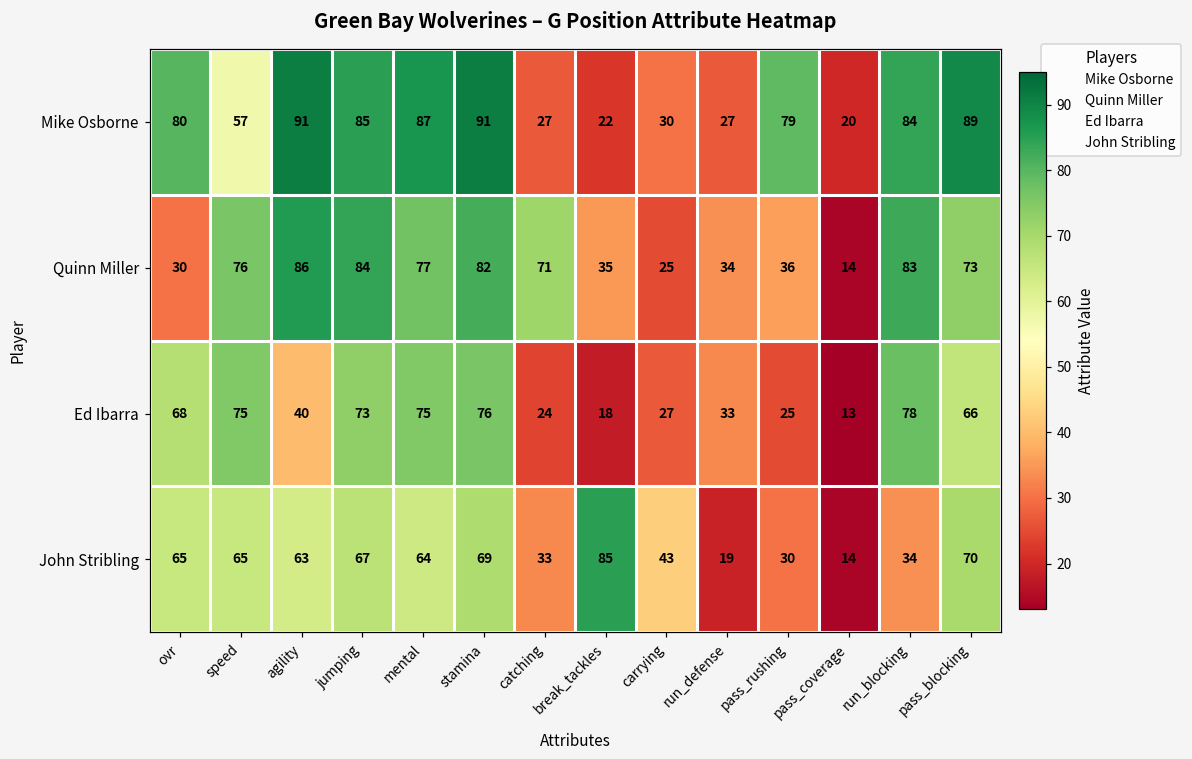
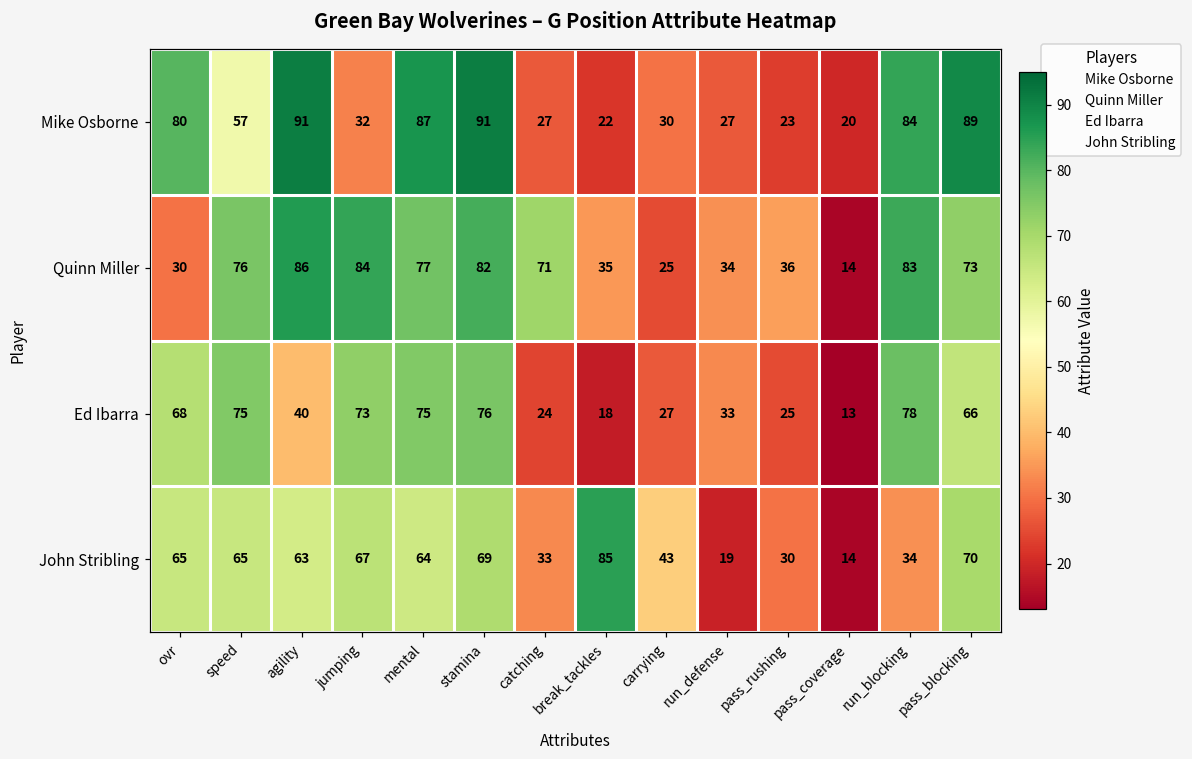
Mike Osborne, jumping: 85 -> 32
Mike Osborne, pass_rushing: 79 -> 23
